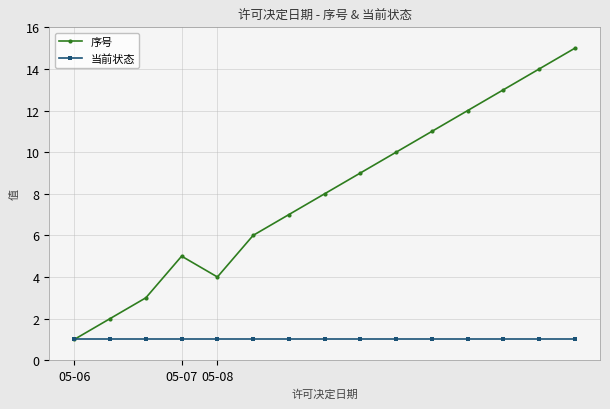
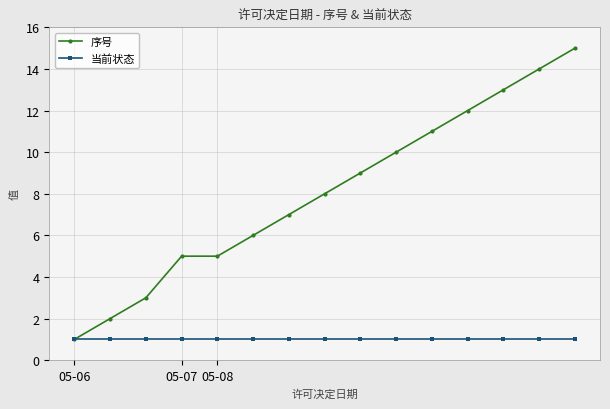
序号, 05-08: 4 -> 5
